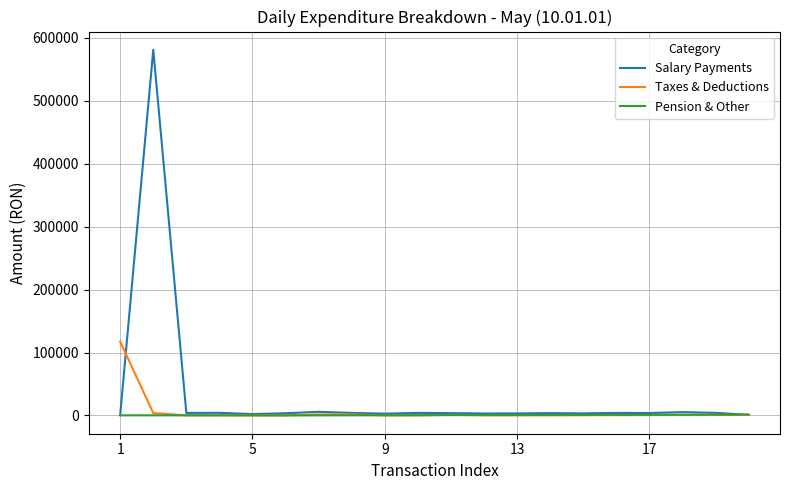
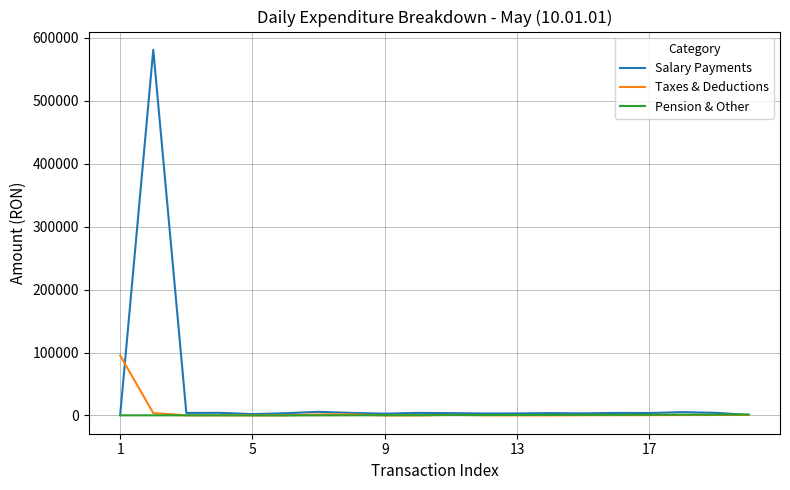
Taxes & Deductions, 1: 120000 -> 100000
